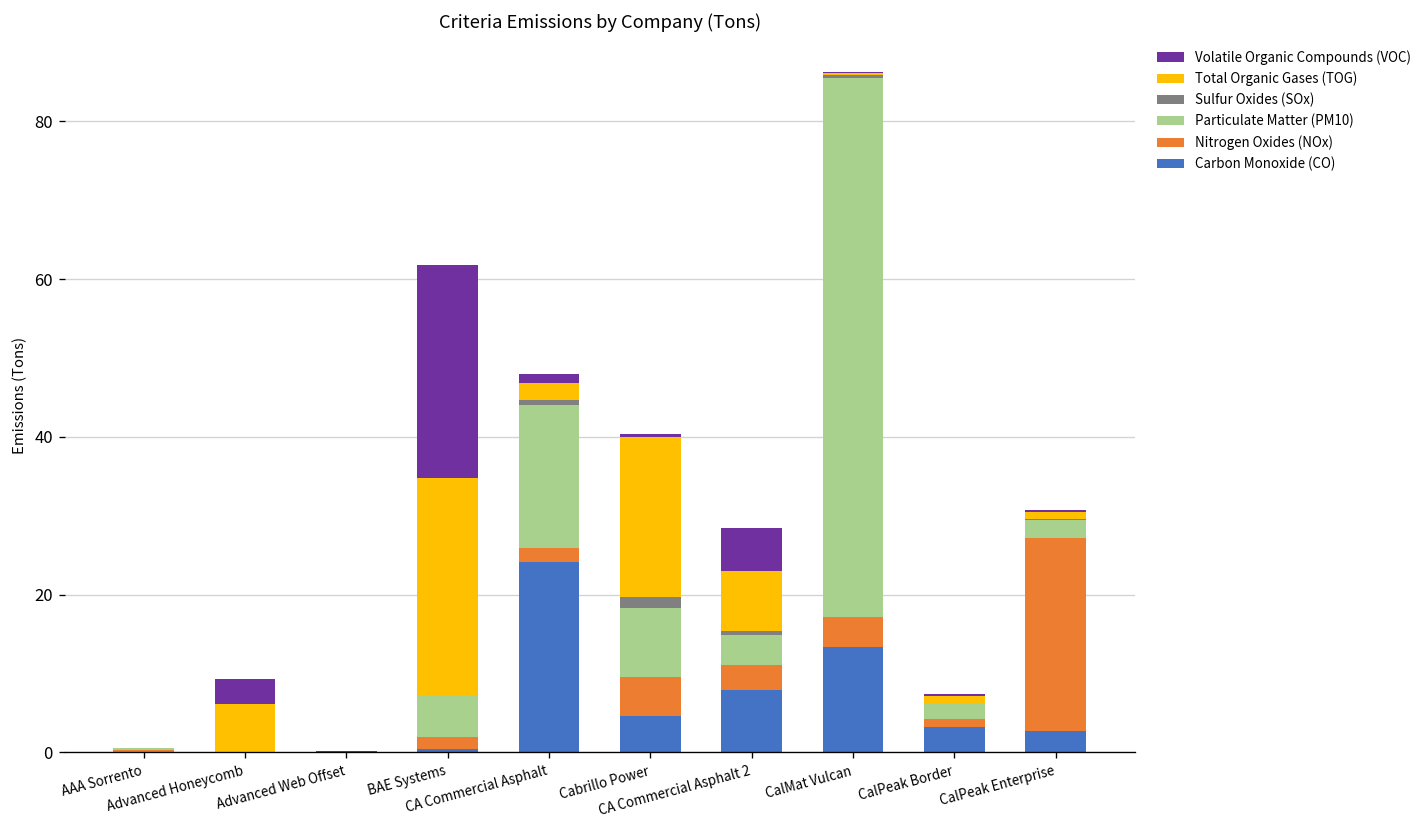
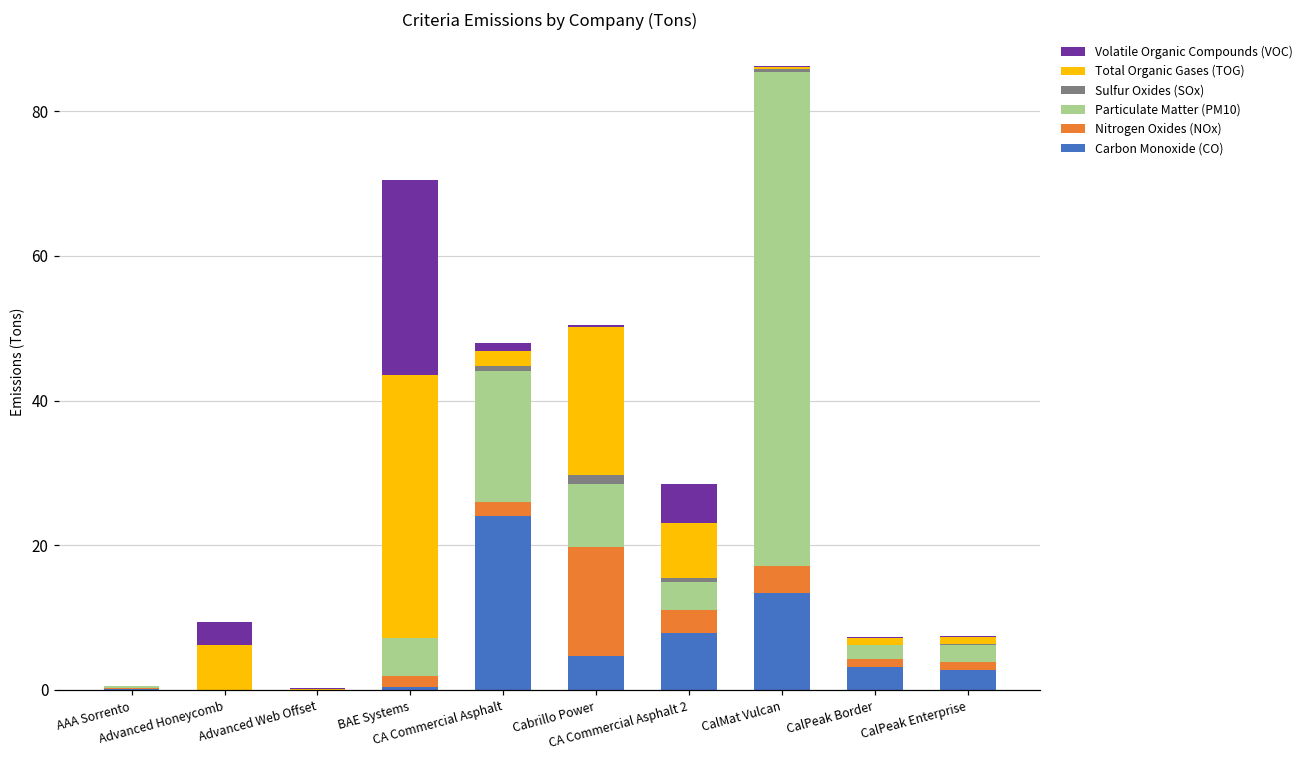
Total Organic Gases (TOG), BAE Systems: 28 -> 36
Nitrogen Oxides (NOx), Cabrillo Power: 5 -> 15
Nitrogen Oxides (NOx), CalPeak Enterprise: 24 -> 1
